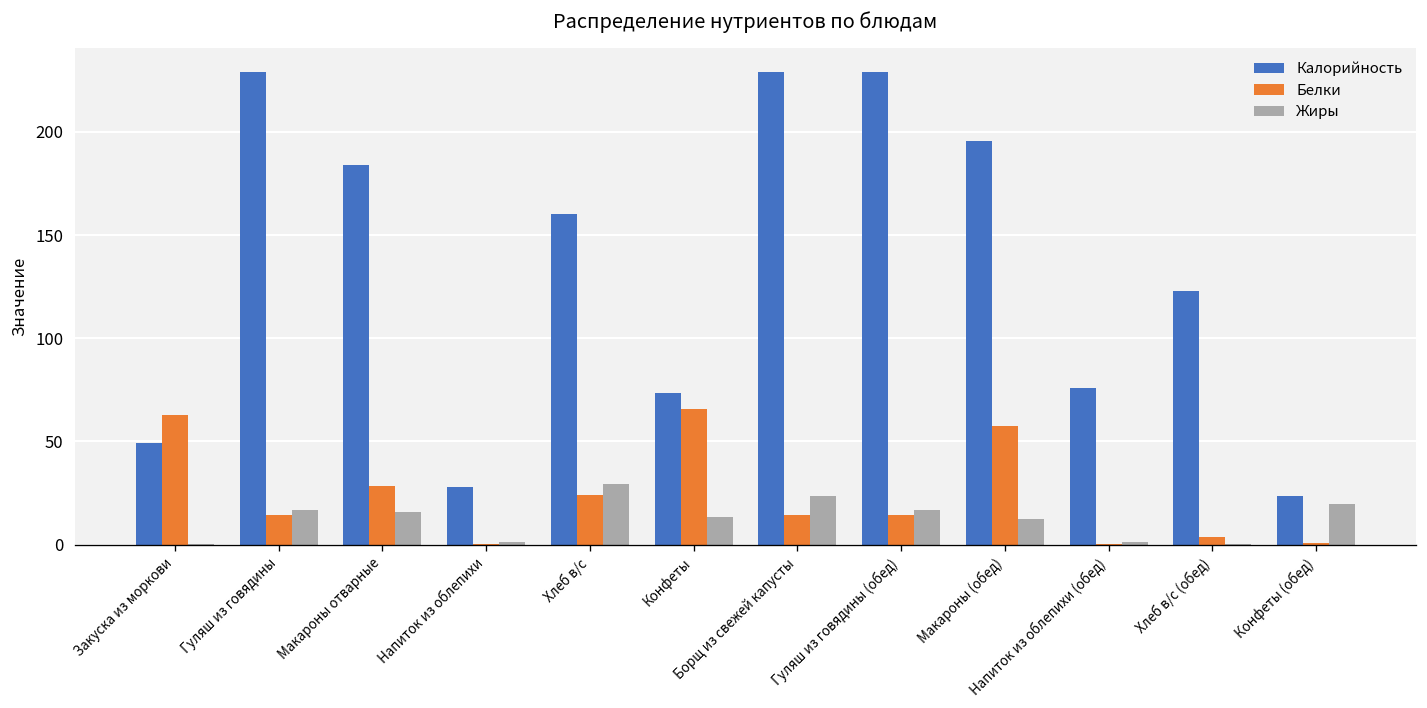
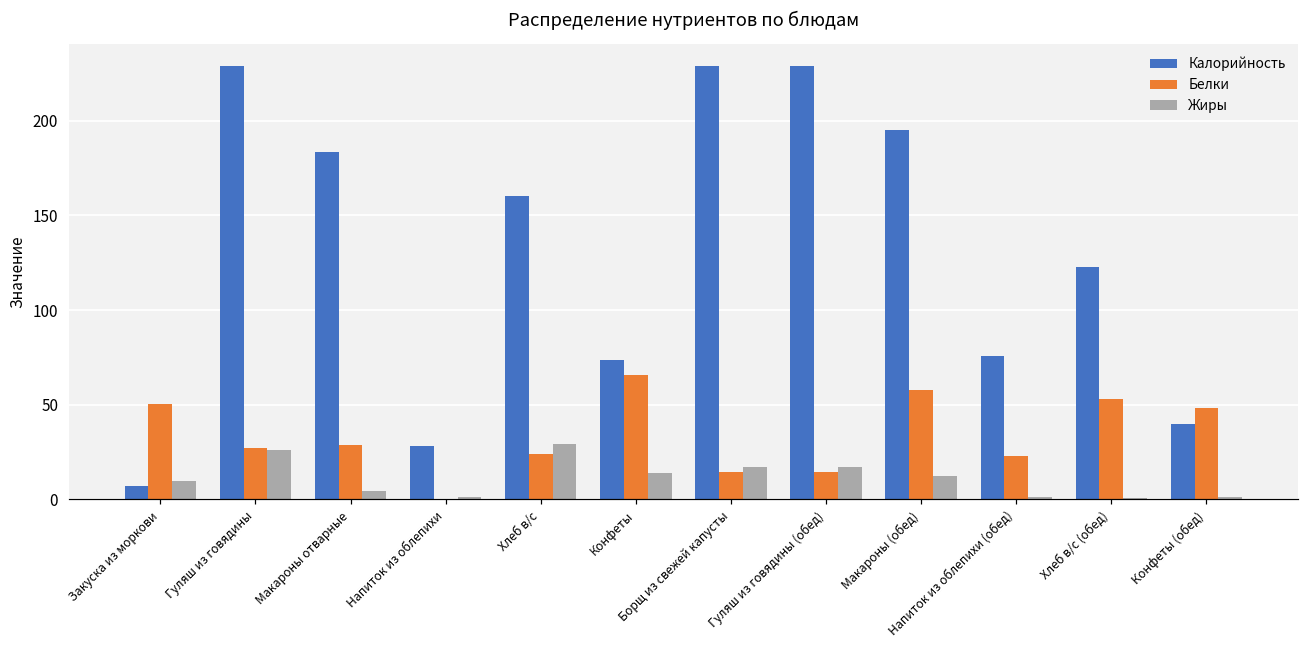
Калорийность, Закуска из моркови: 49 -> 7
Белки, Закуска из моркови: 63 -> 50
Жиры, Закуска из моркови: 0 -> 10
Белки, Гуляш из говядины: 15 -> 27
Жиры, Гуляш из говядины: 17 -> 26
Жиры, Макароны отварные: 16 -> 4
Жиры, Борщ из свежей капусты: 23 -> 17
Белки, Напиток из облепихи (обед): 0 -> 23
Белки, Хлеб в/с (обед): 4 -> 53
Калорийность, Конфеты (обед): 24 -> 40
Белки, Конфеты (обед): 1 -> 48
Жиры, Конфеты (обед): 20 -> 1
